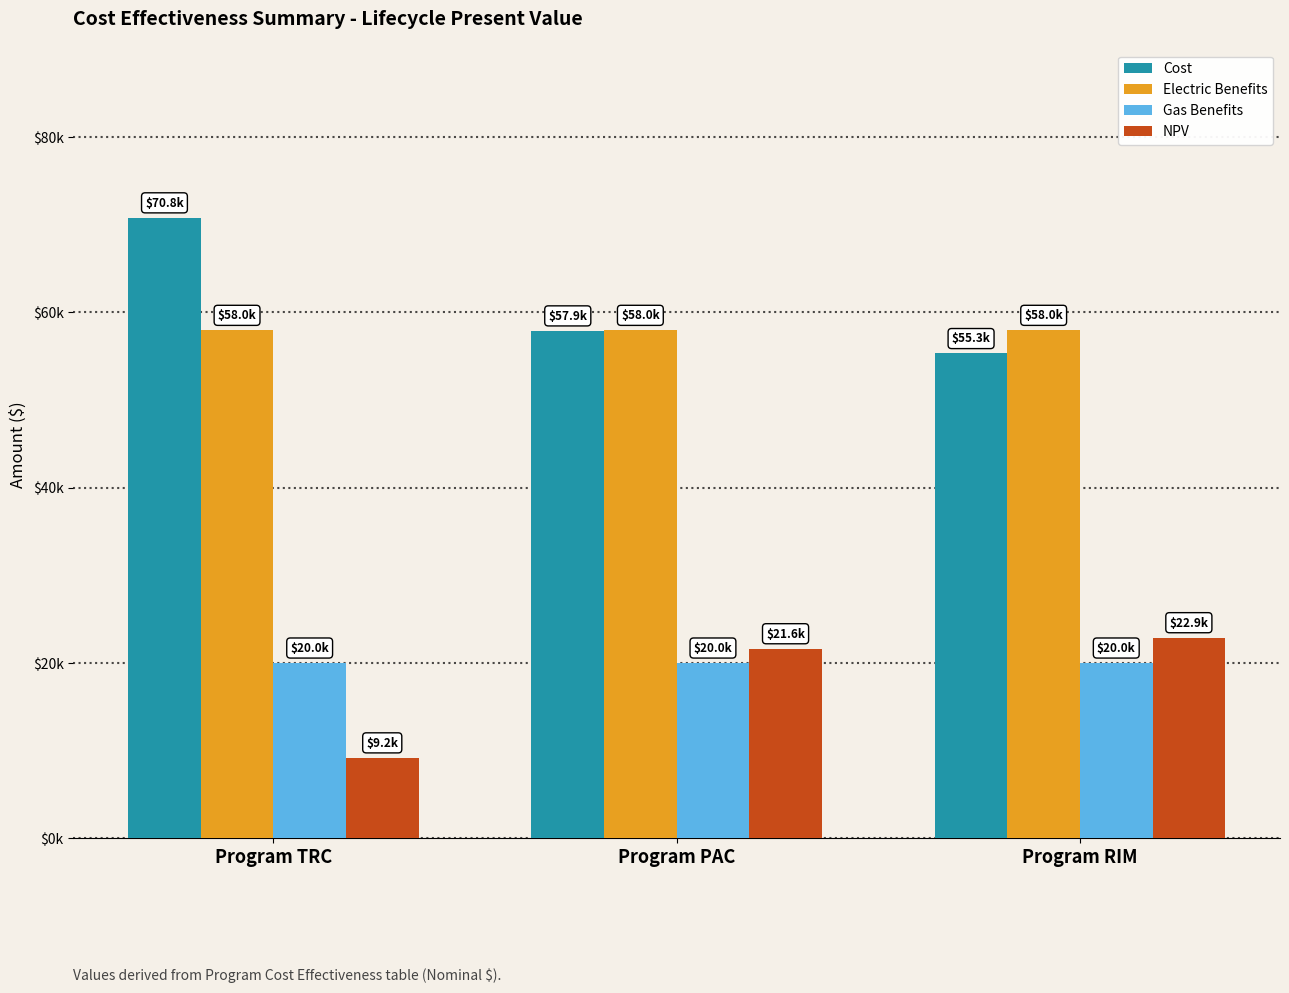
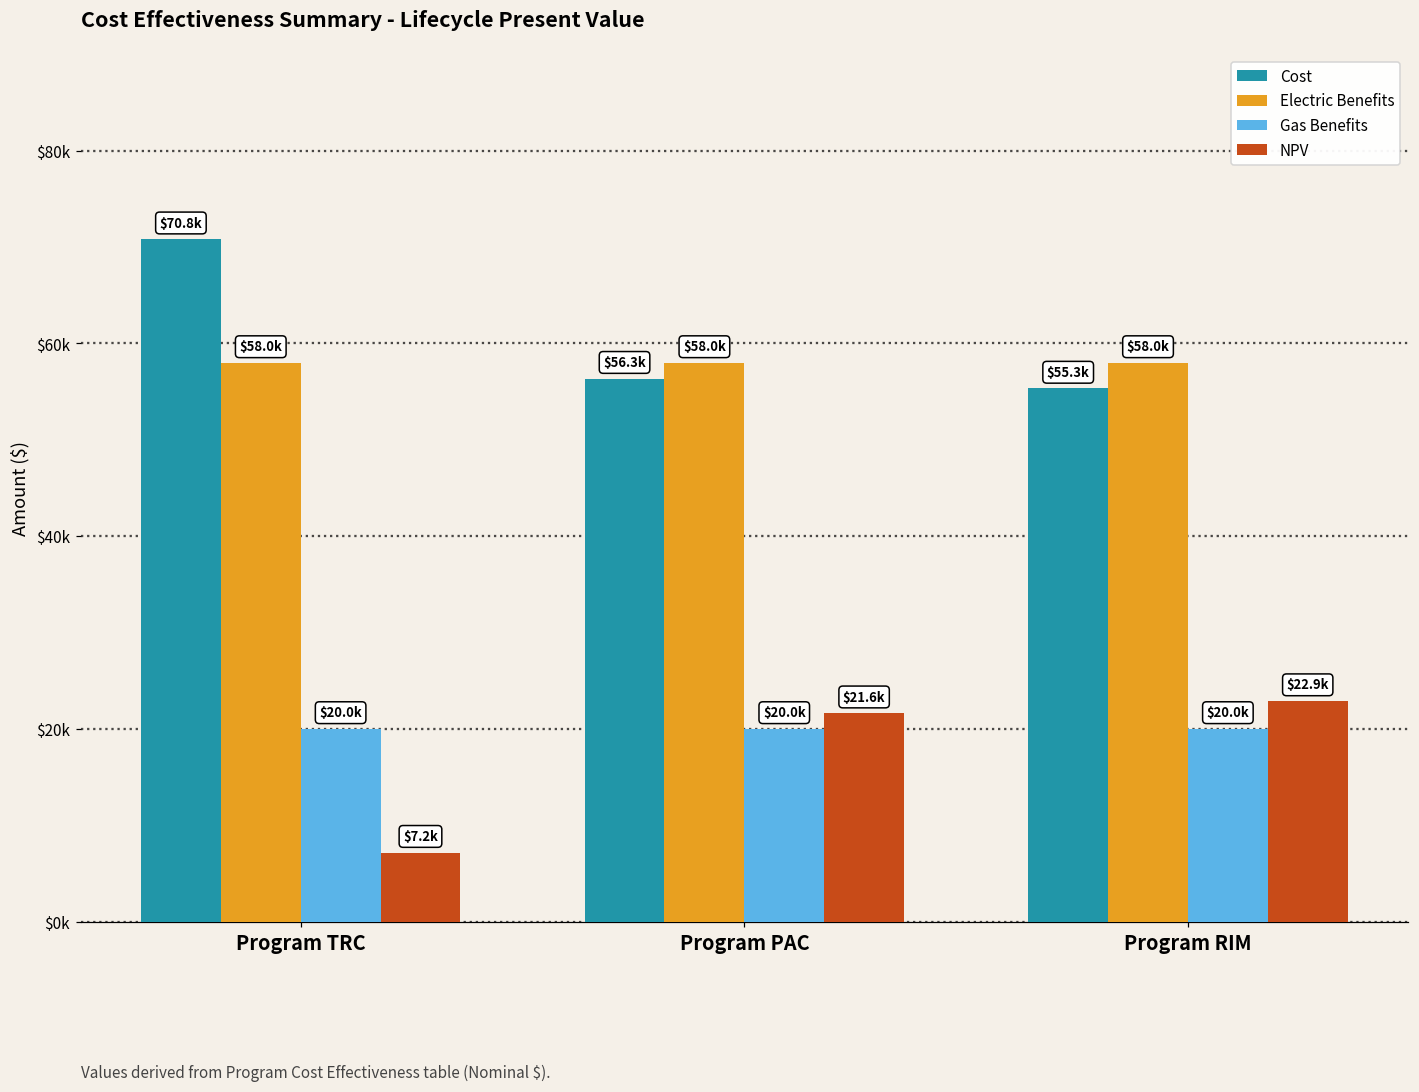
NPV, Program TRC: $9.2k -> $7.2k
Cost, Program PAC: $57.9k -> $56.3k
